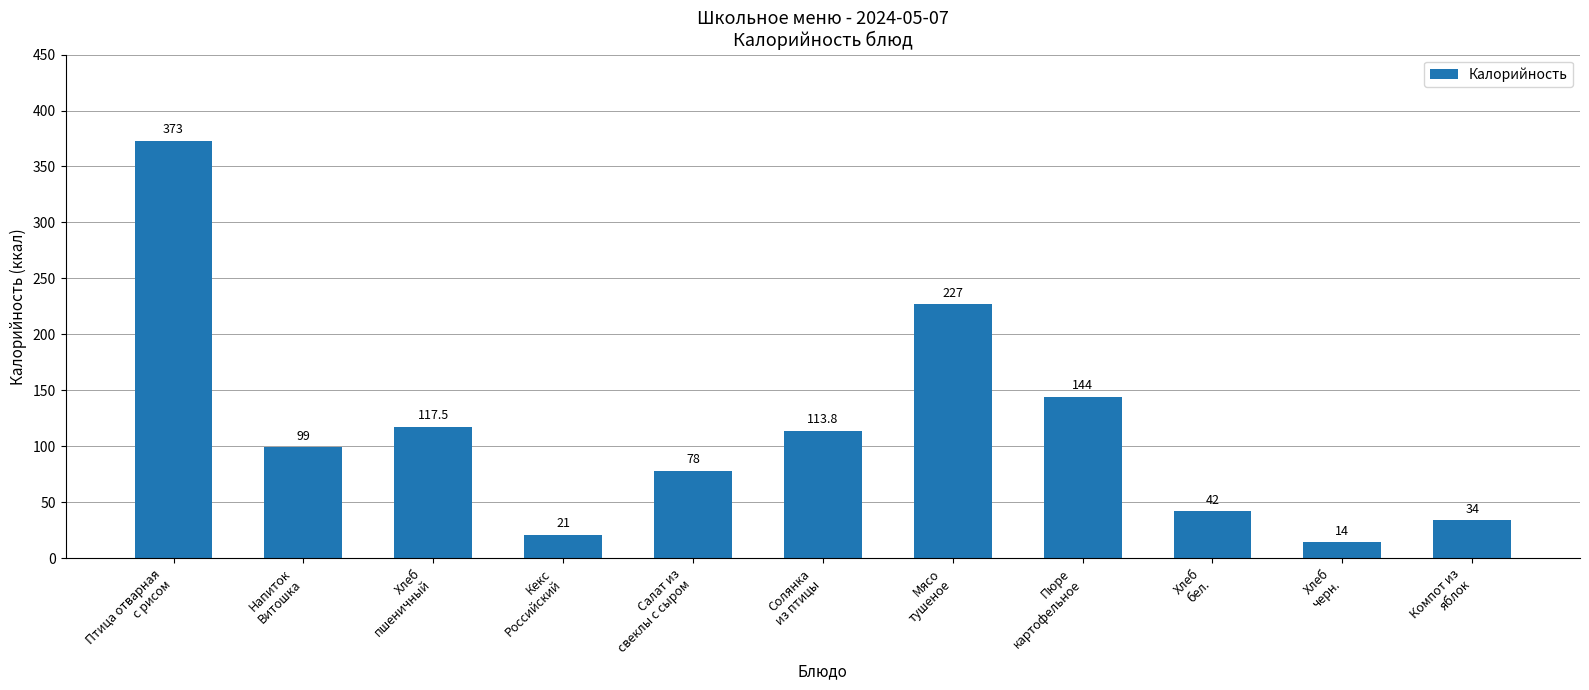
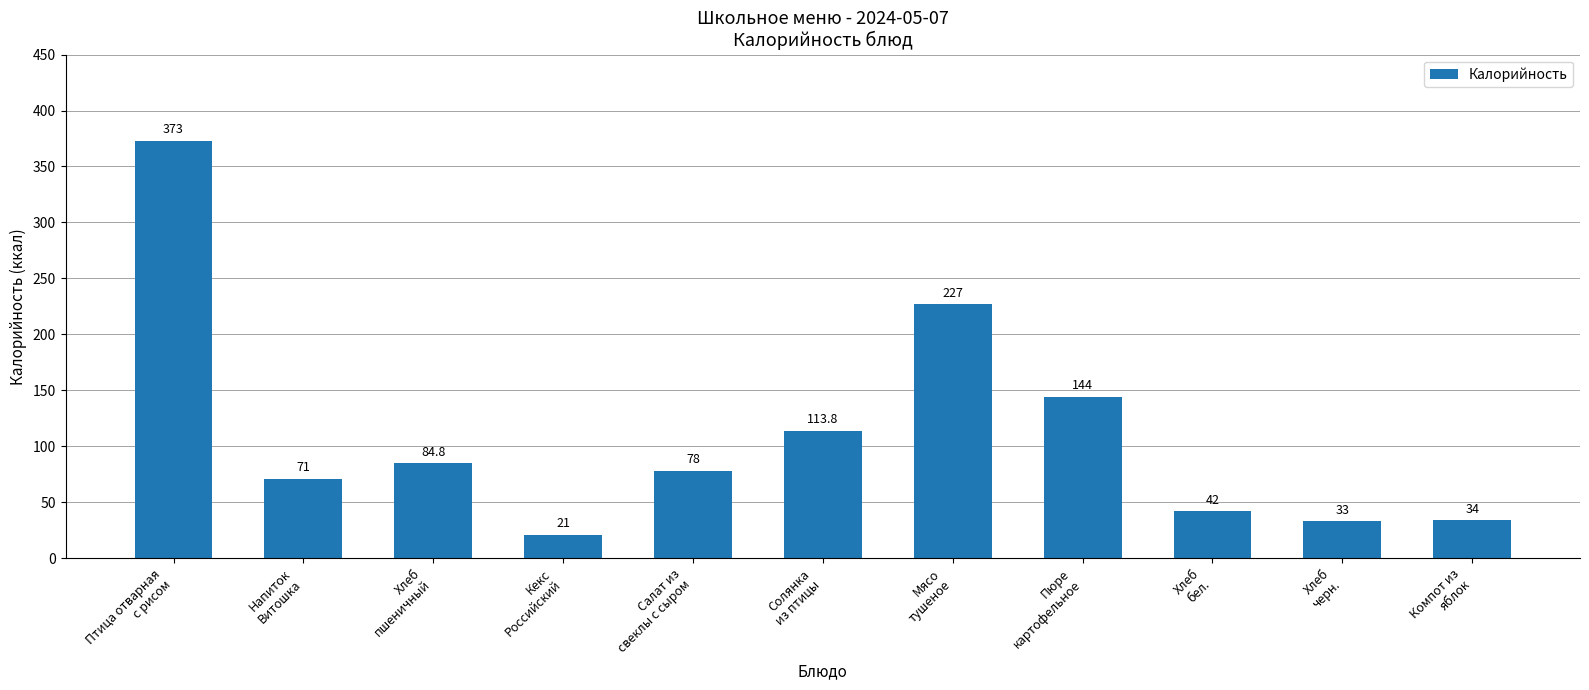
Напиток Витошка: 99 -> 71
Хлеб пшеничный: 117.5 -> 84.8
Хлеб черн.: 14 -> 33
